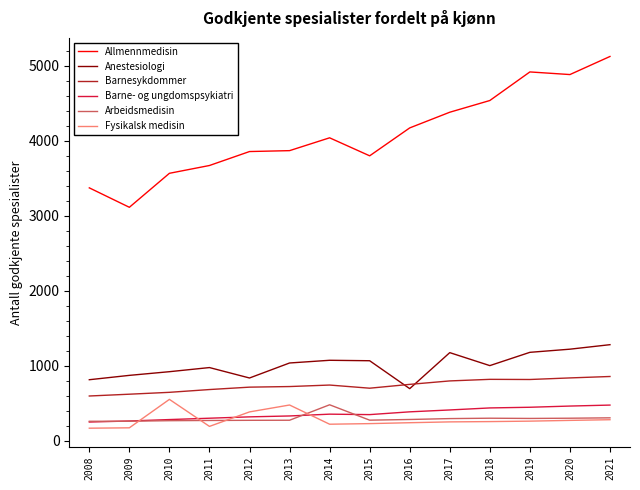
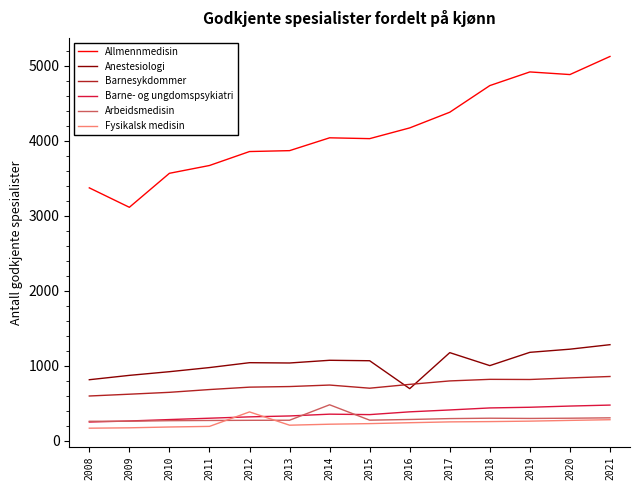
Fysikalsk medisin, 2010: 600 -> 200
Anestesiologi, 2012: 800 -> 1000
Fysikalsk medisin, 2013: 500 -> 200
Allmennmedisin, 2015: 3800 -> 4000
Allmennmedisin, 2018: 4500 -> 4700
